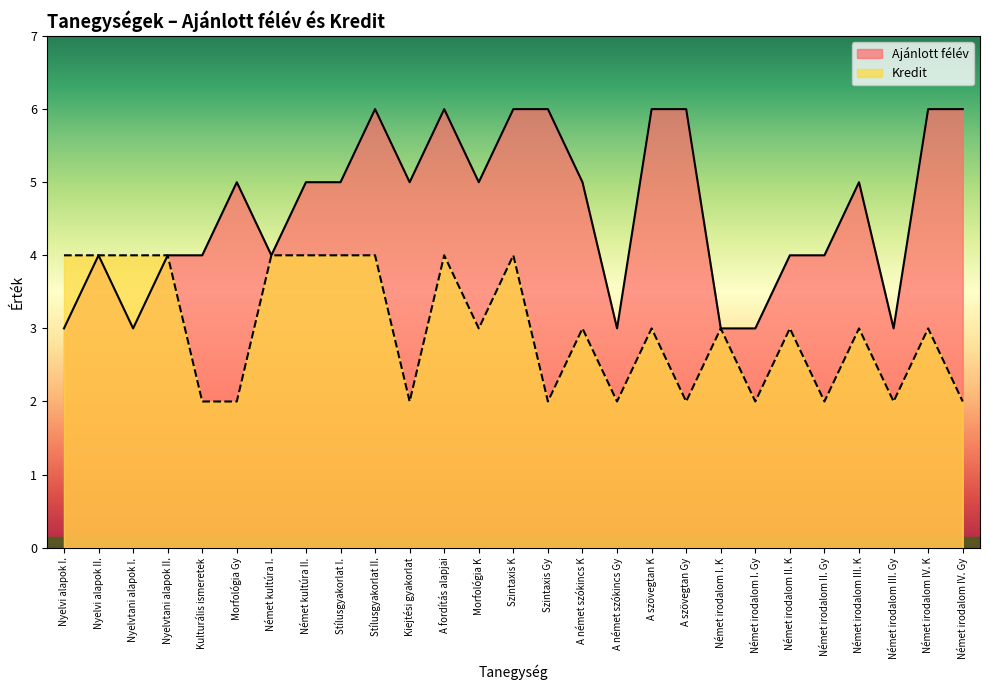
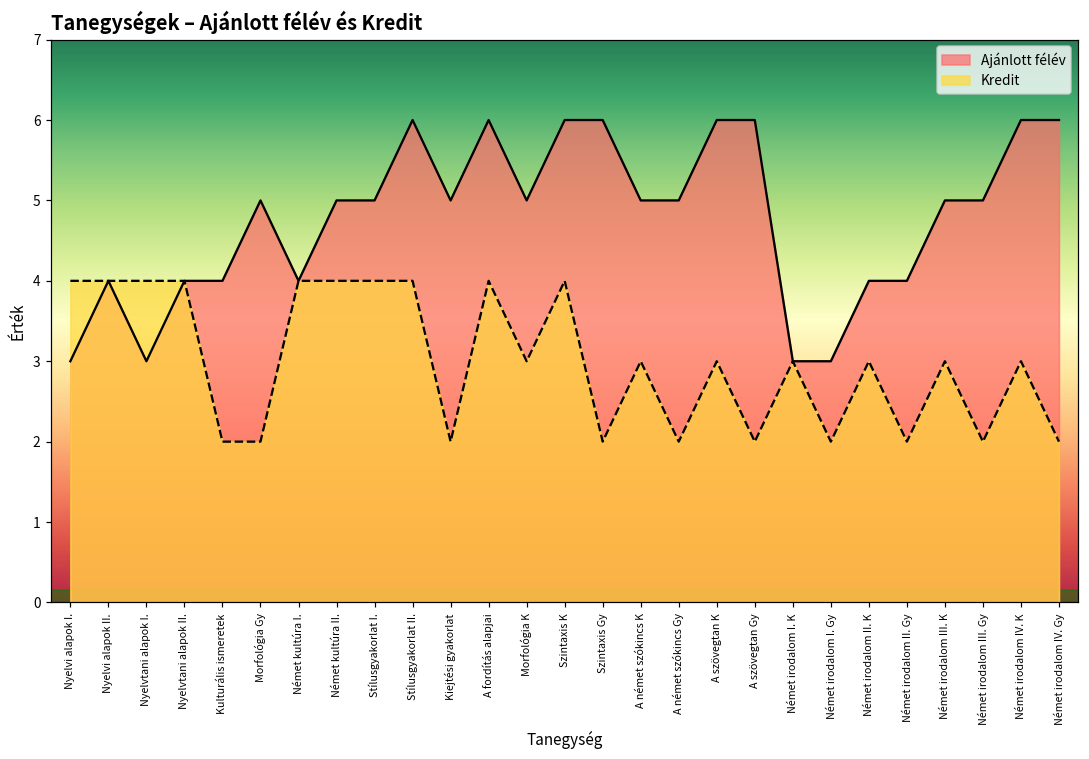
Ajánlott félév, A német szókincs Gy: 3 -> 5
Ajánlott félév, Német irodalom III. Gy: 3 -> 5
